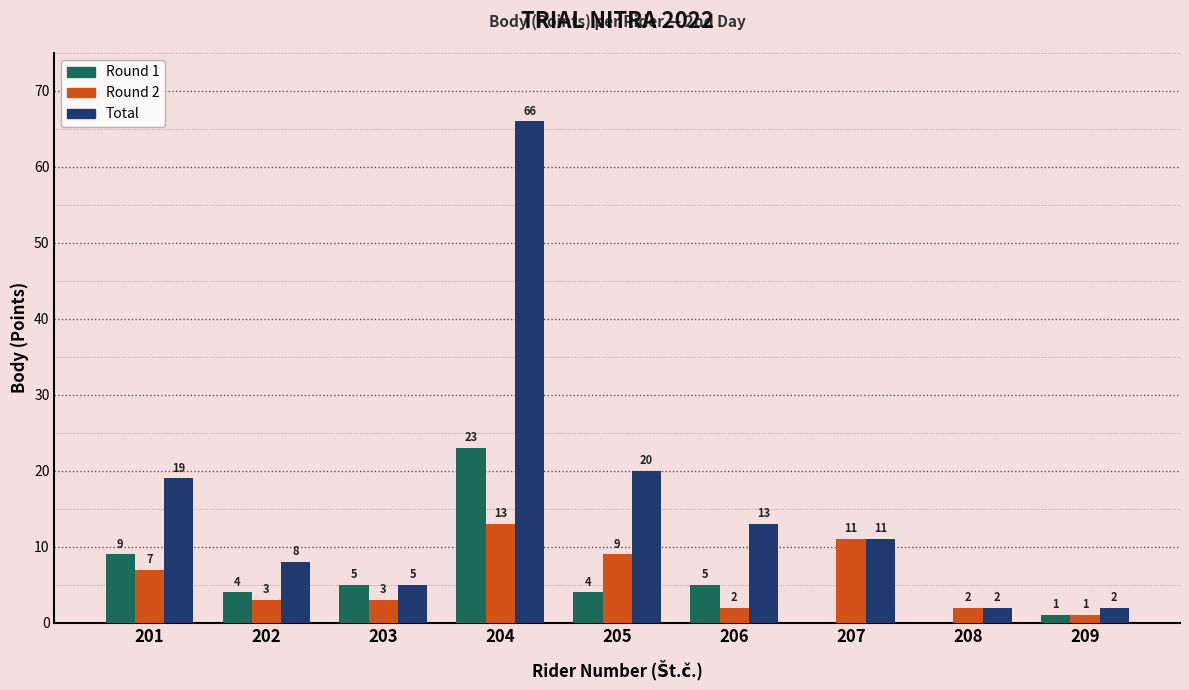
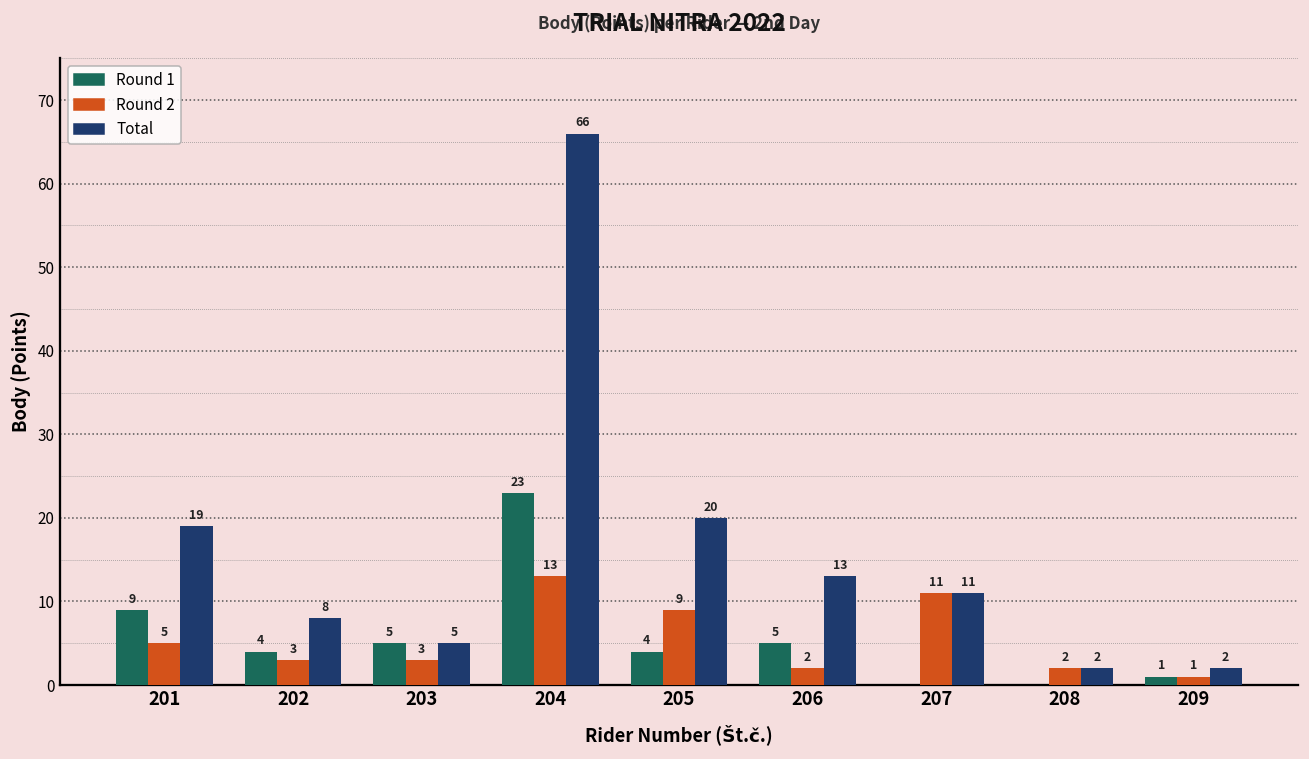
Round 2, 201: 7 -> 5
